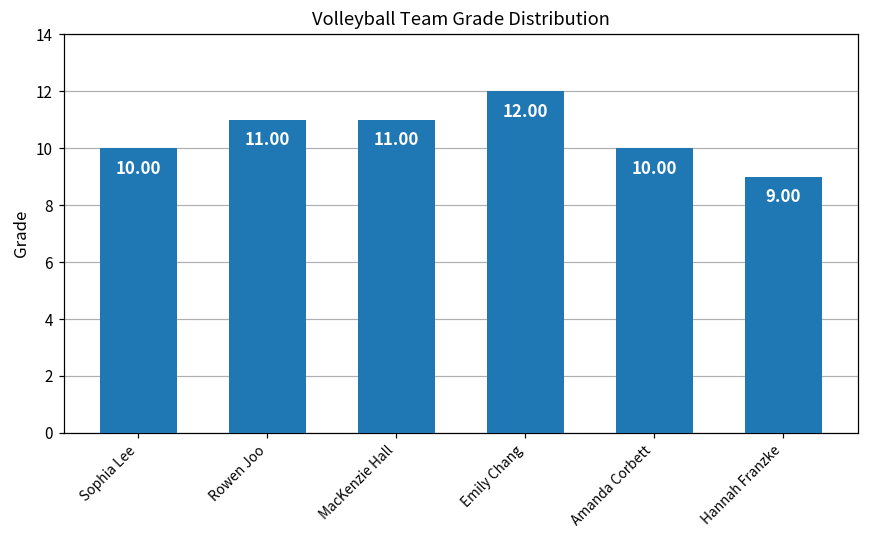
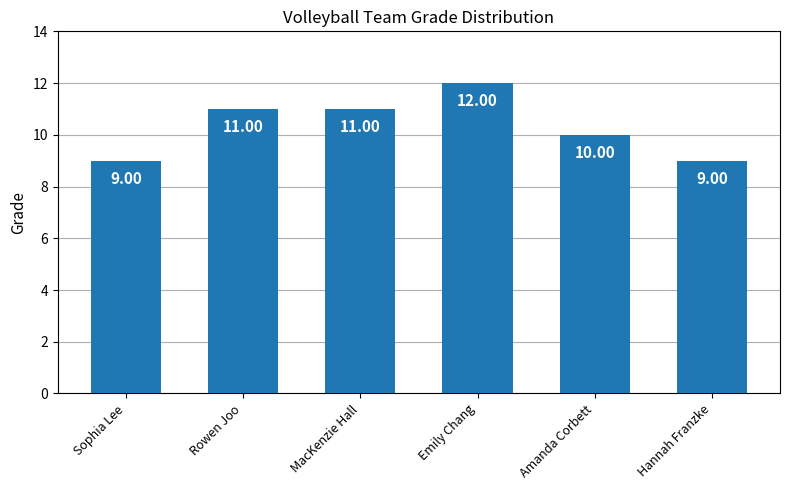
Sophia Lee: 10.00 -> 9.00
